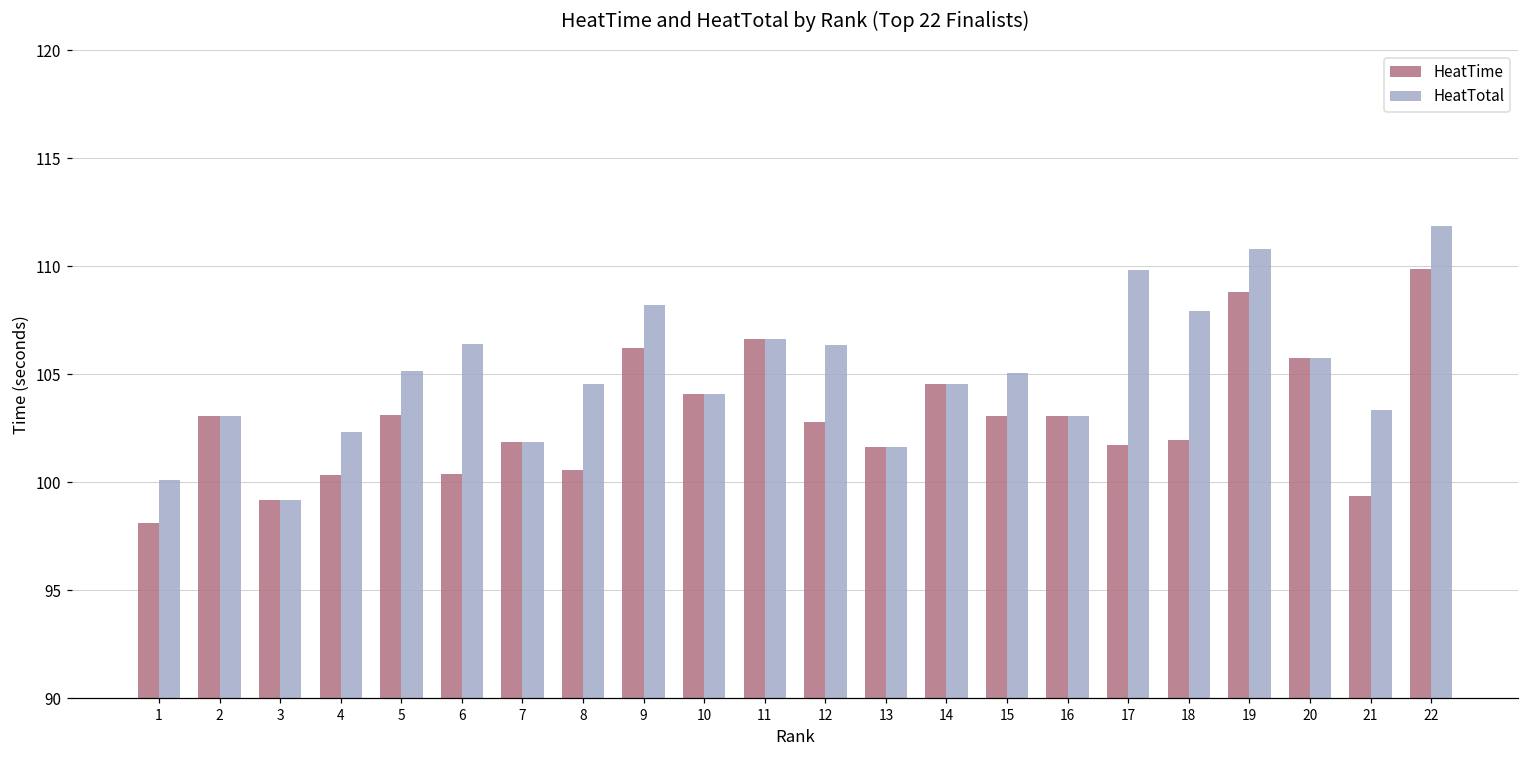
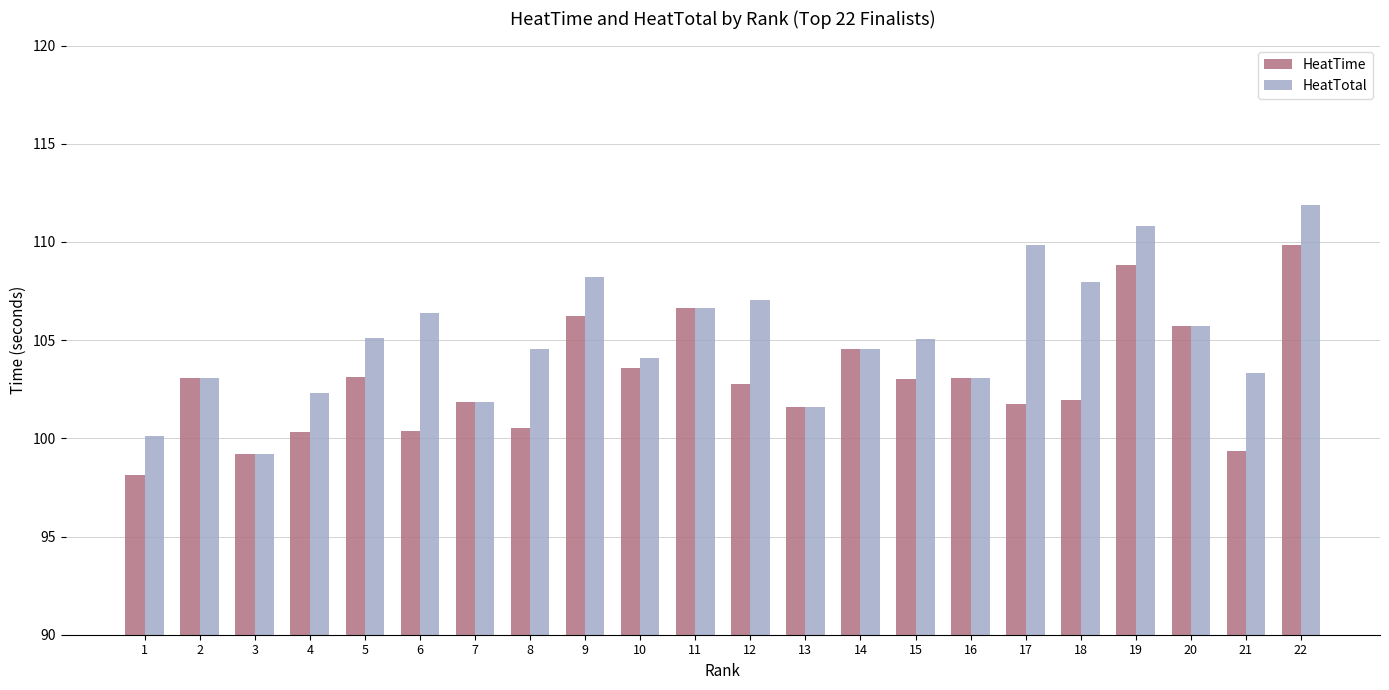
HeatTime, 10: 104.1 -> 103.6
HeatTotal, 12: 106.4 -> 107.0
